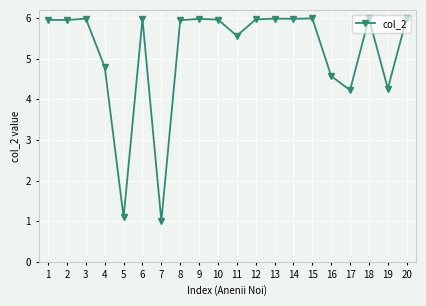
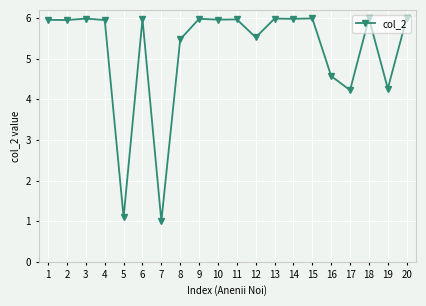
4: 4.8 -> 6.0
8: 5.9 -> 5.5
11: 5.6 -> 6.0
12: 6.0 -> 5.5
